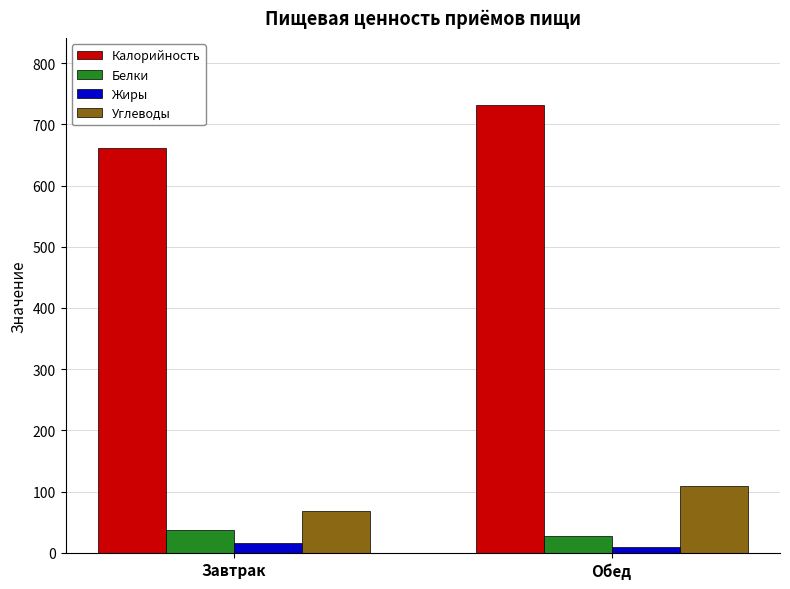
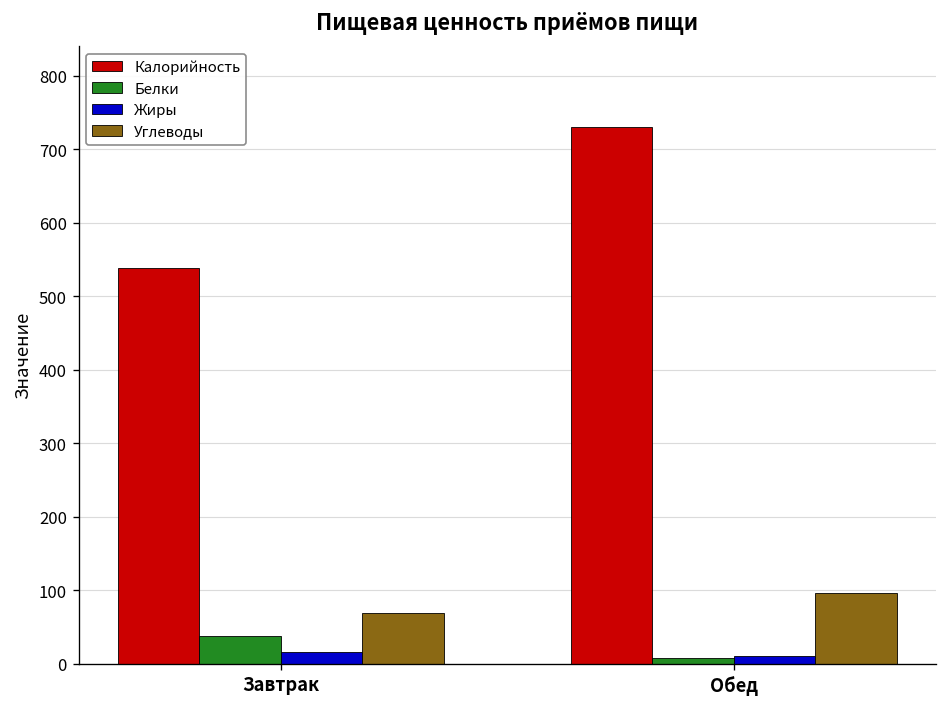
Калорийность, Завтрак: 660 -> 540
Белки, Обед: 30 -> 10
Углеводы, Обед: 110 -> 100
